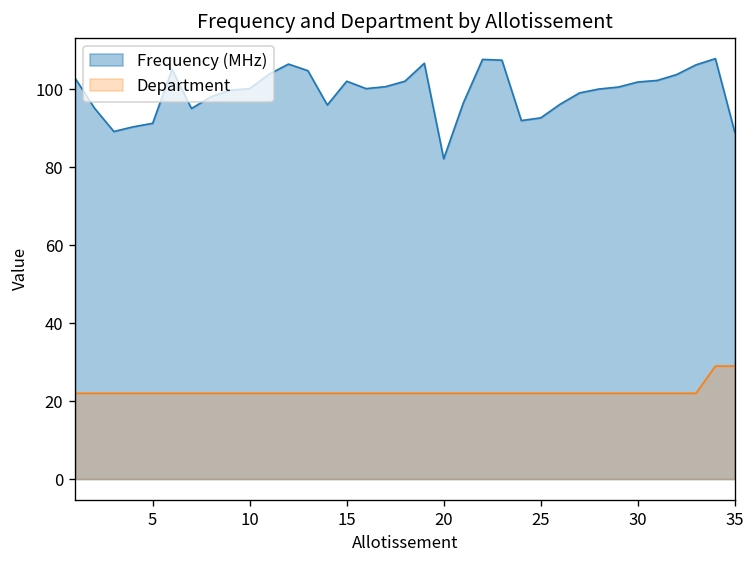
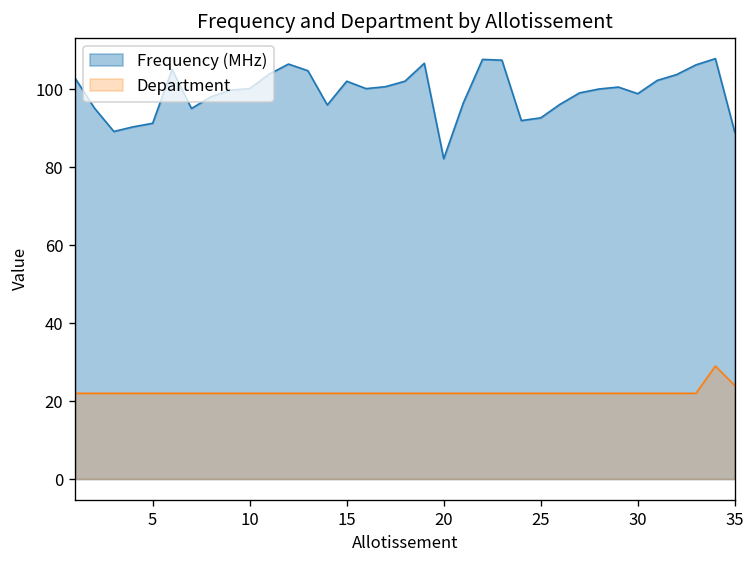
Frequency (MHz), 30: 102 -> 99
Department, 35: 29 -> 24
